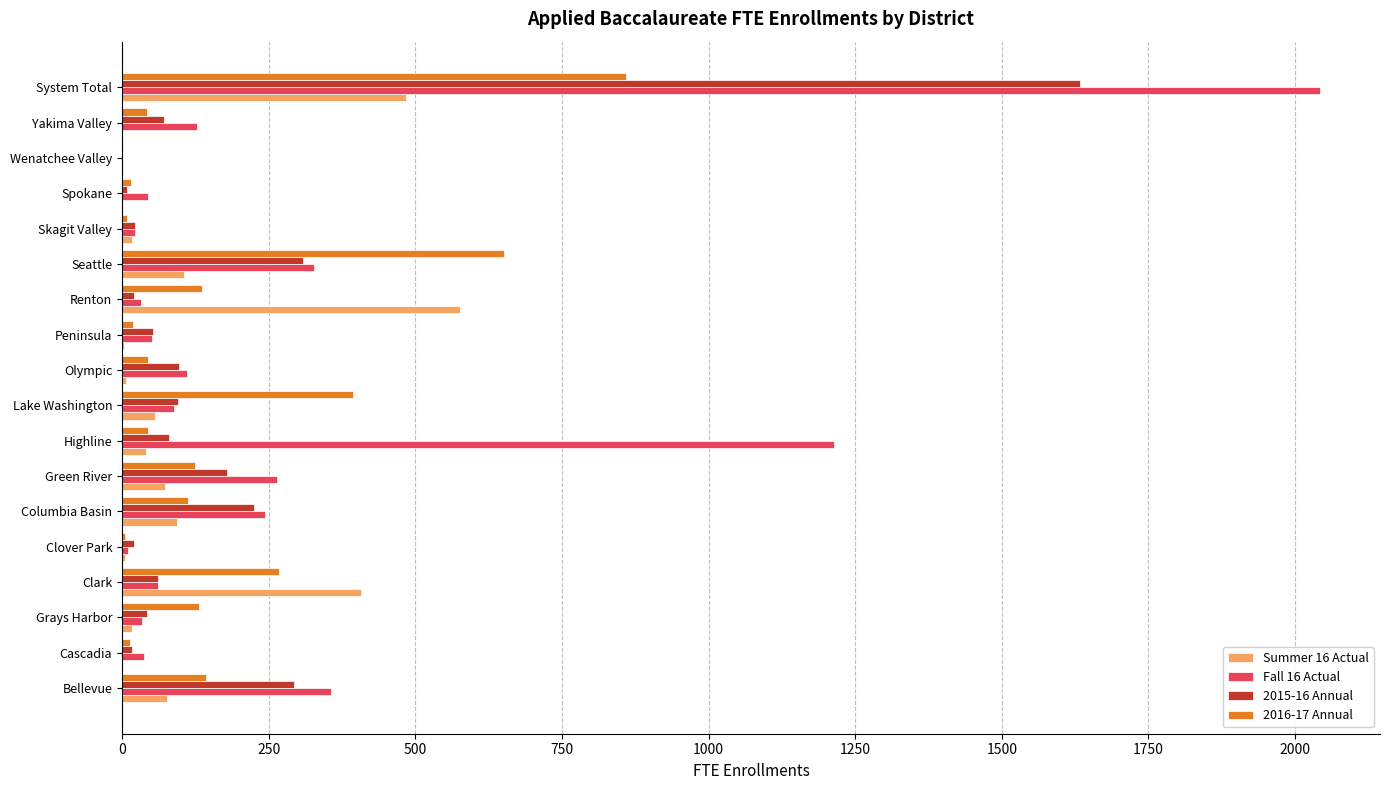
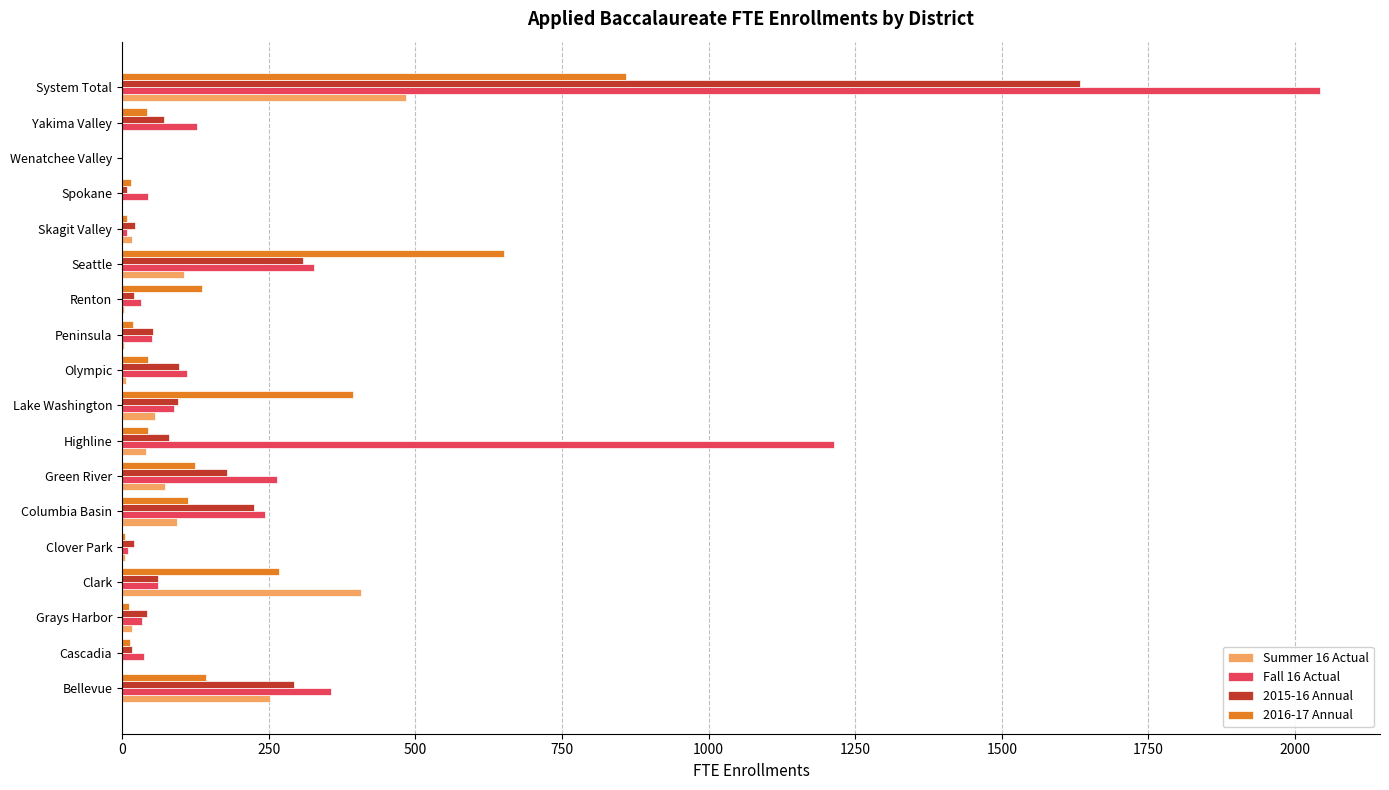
Fall 16 Actual, Skagit Valley: 20 -> 10
Summer 16 Actual, Renton: 580 -> 0
2016-17 Annual, Grays Harbor: 130 -> 10
Summer 16 Actual, Bellevue: 80 -> 250
